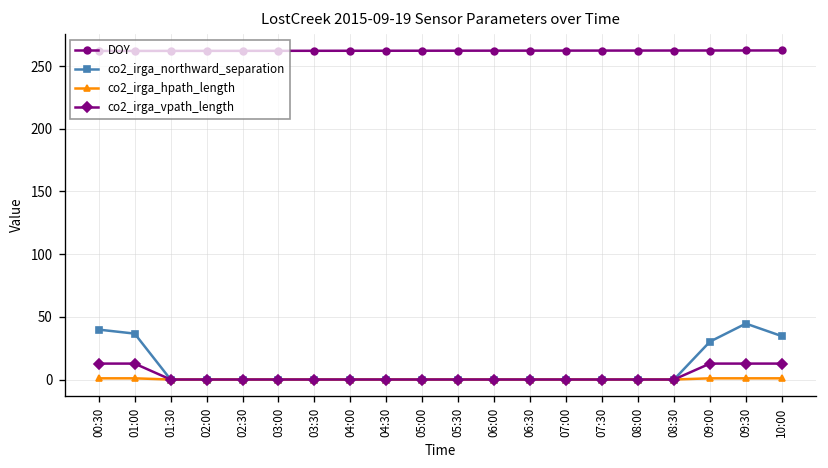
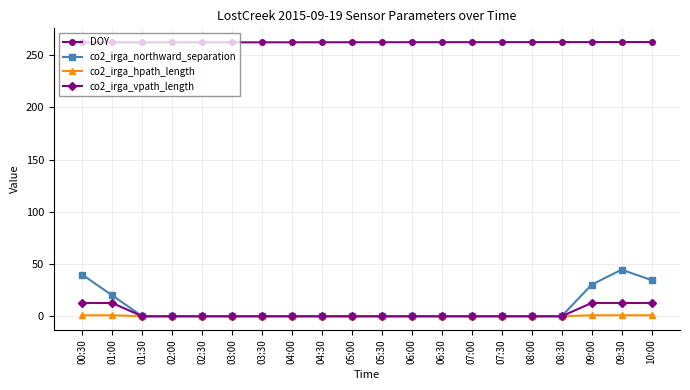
co2_irga_northward_separation, 01:00: 37 -> 20
